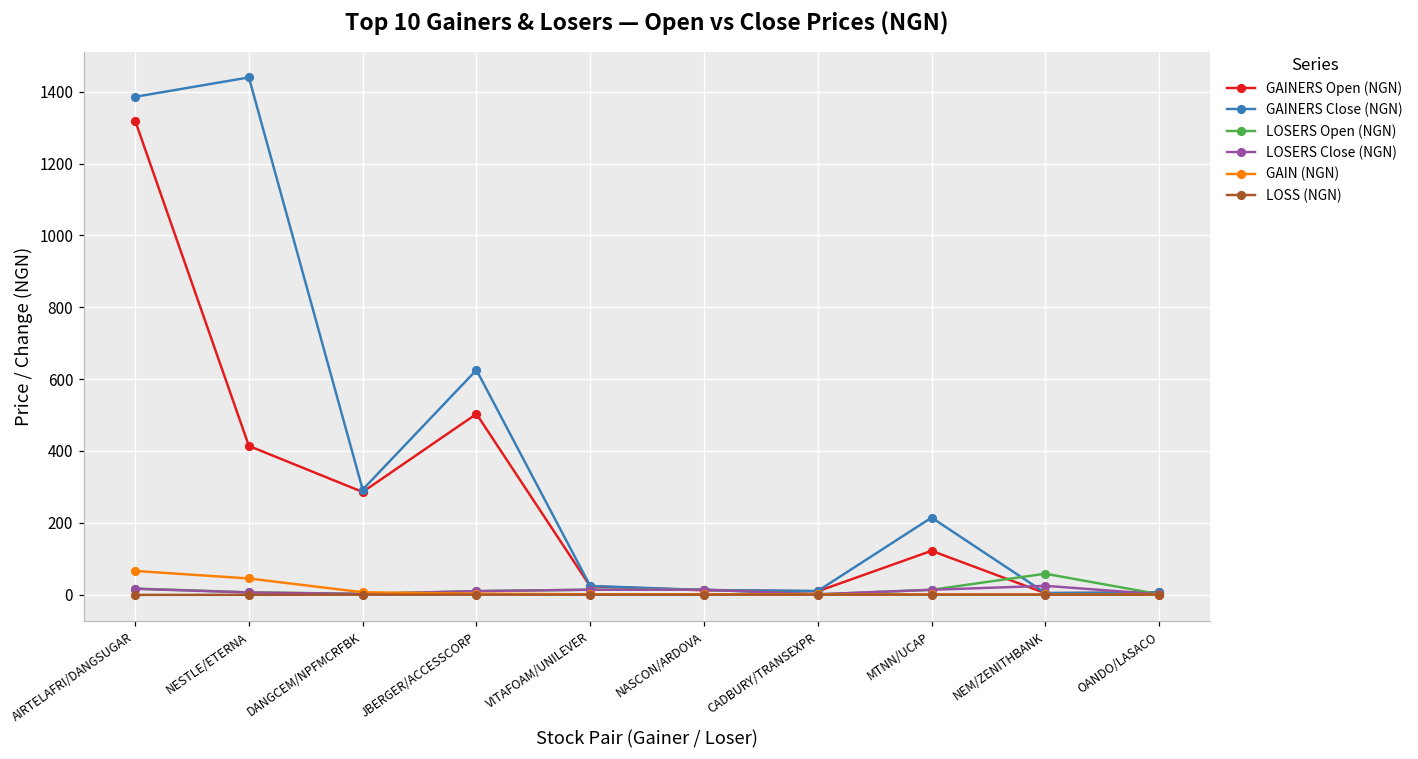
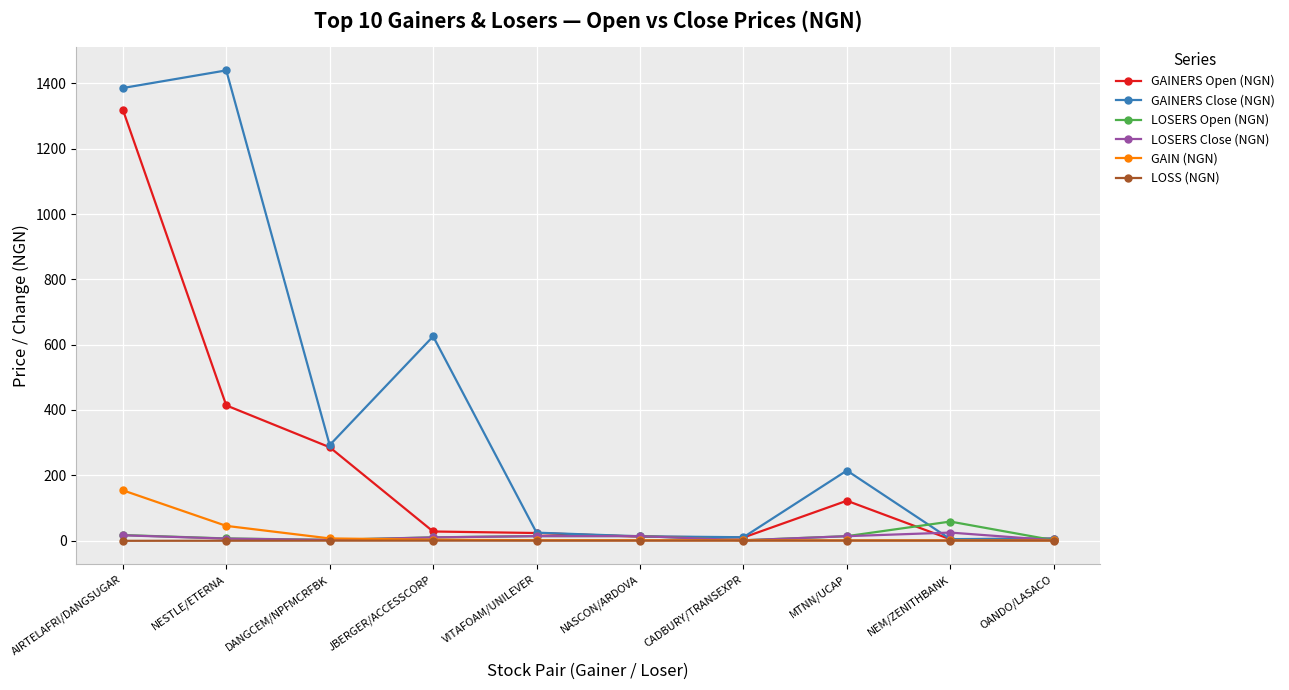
GAIN (NGN), AIRTELAFRI/DANGSUGAR: 70 -> 150
GAINERS Open (NGN), JBERGER/ACCESSCORP: 500 -> 30
